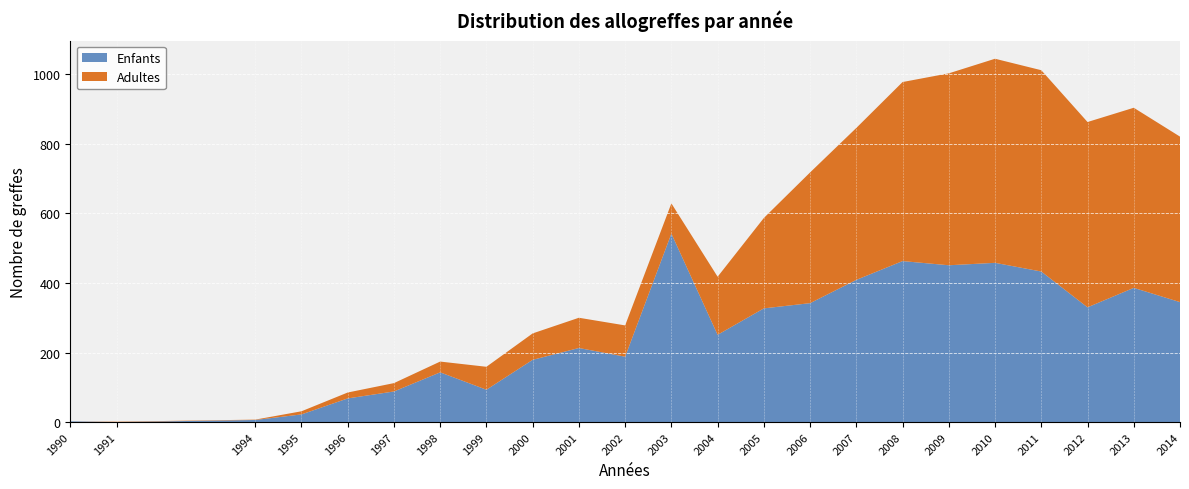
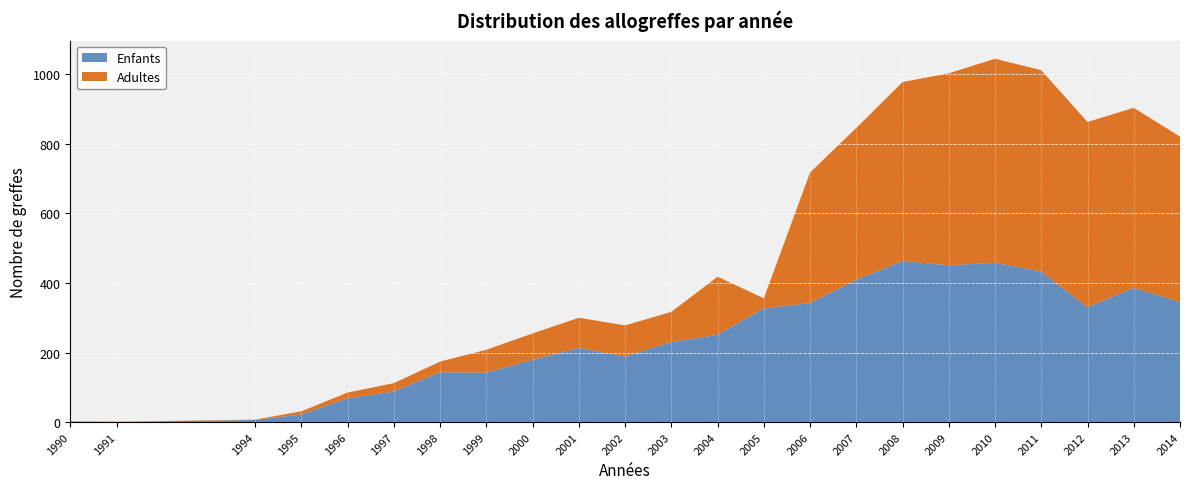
Enfants, 1999: 90 -> 140
Enfants, 2003: 540 -> 230
Adultes, 2005: 260 -> 30
